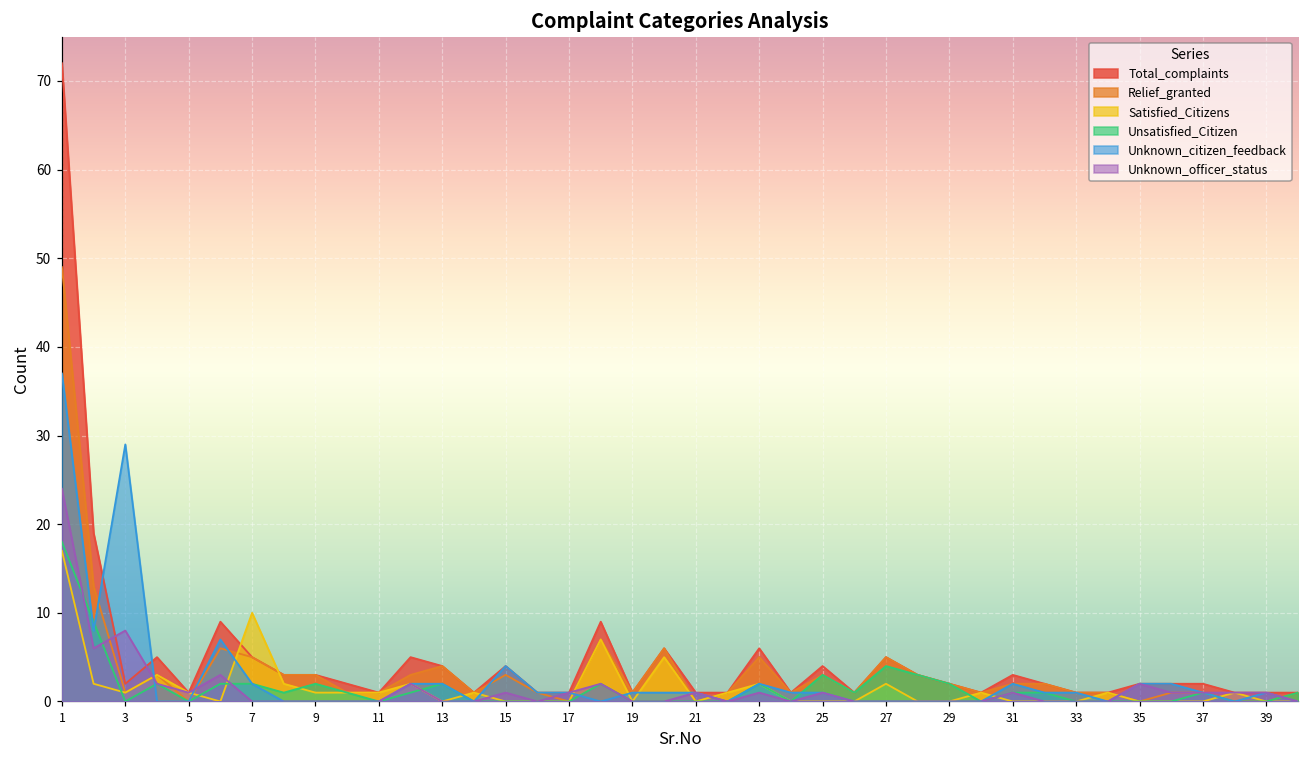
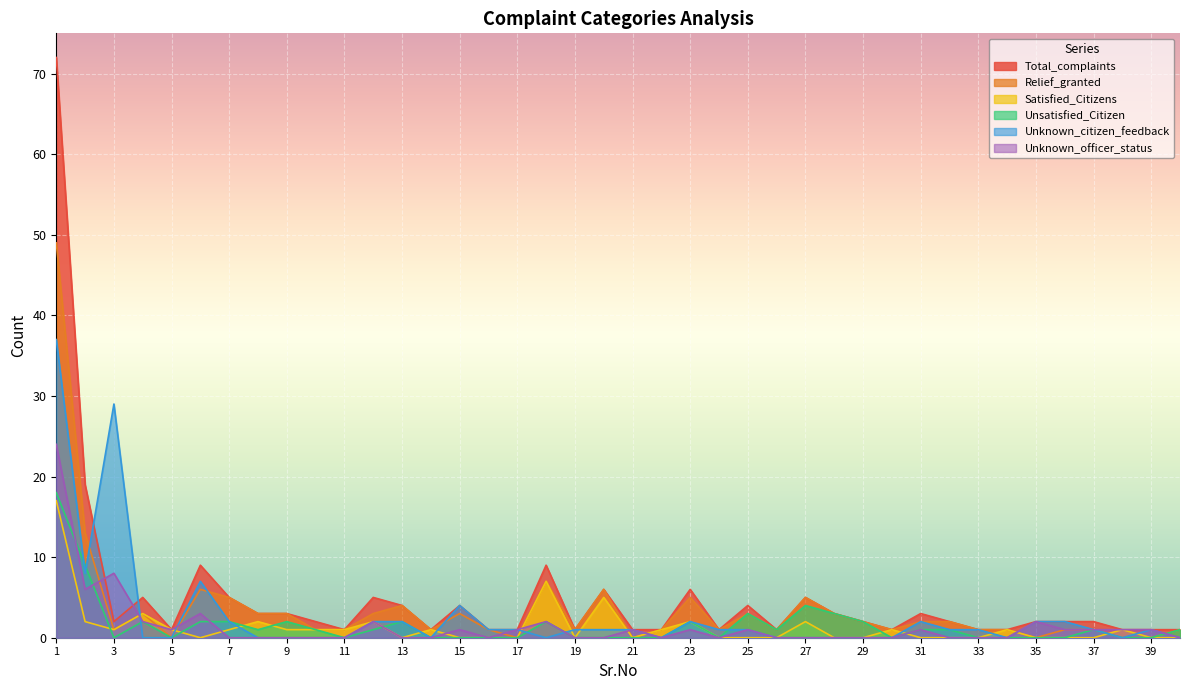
Satisfied_Citizens, 7: 10 -> 1
